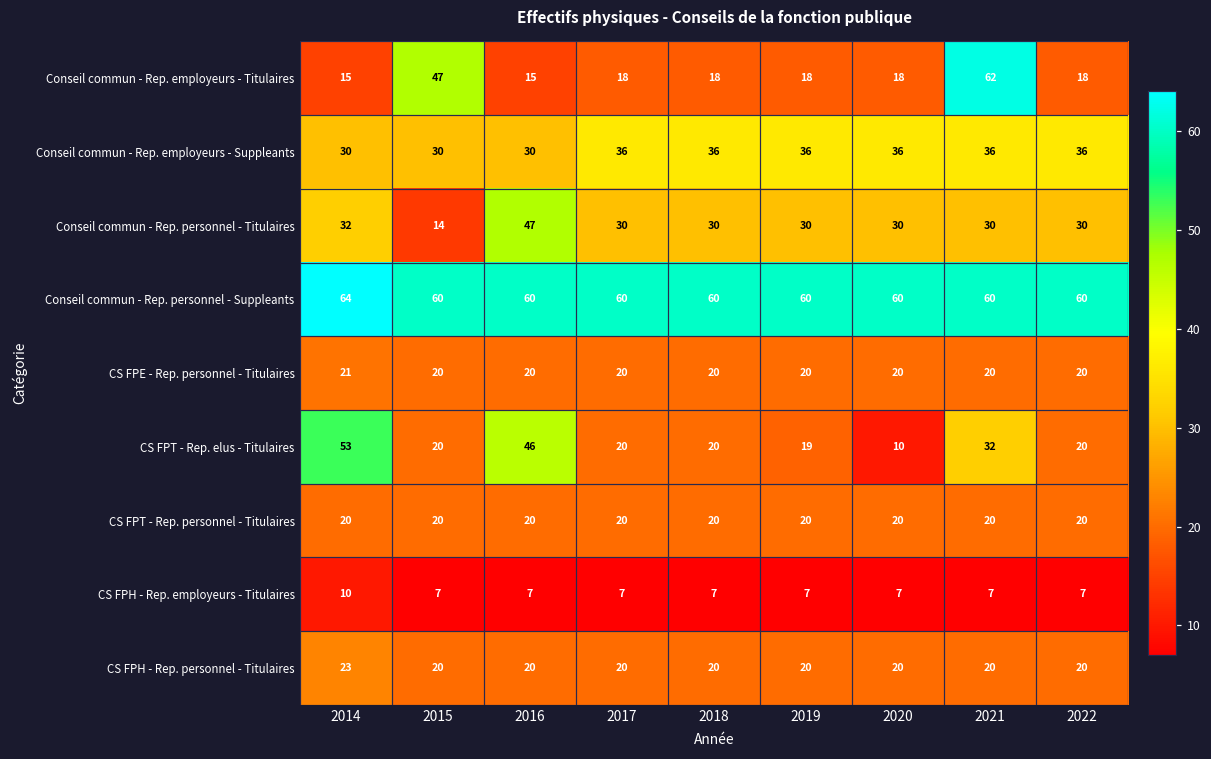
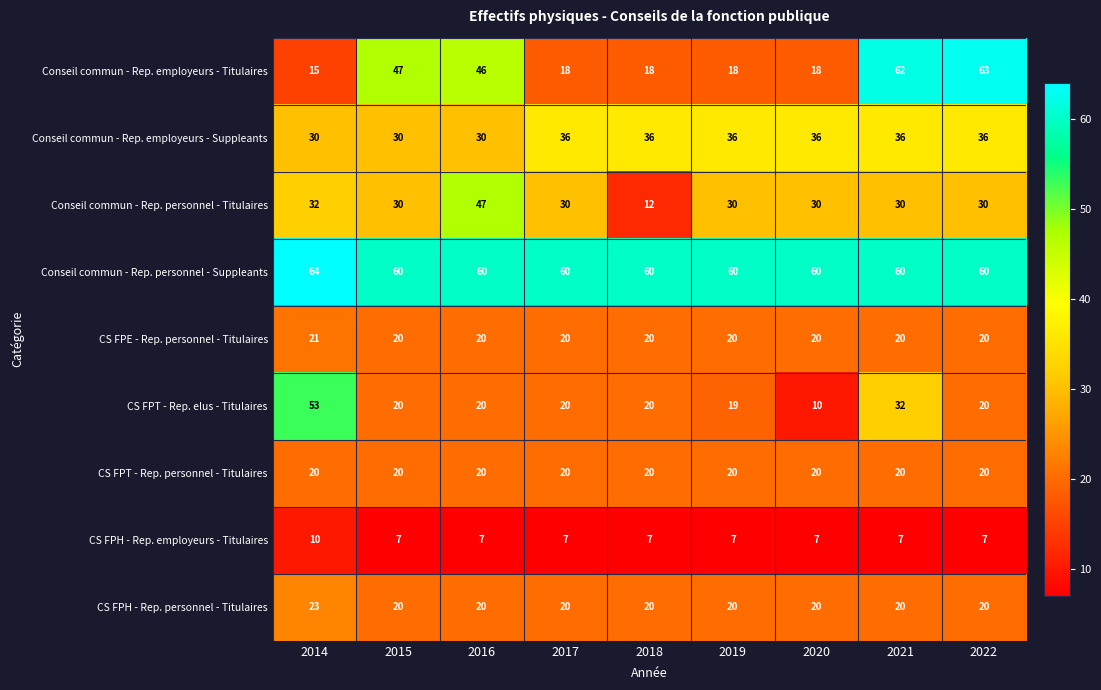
Conseil commun - Rep. employeurs - Titulaires, 2016: 15 -> 46
Conseil commun - Rep. employeurs - Titulaires, 2022: 18 -> 63
Conseil commun - Rep. personnel - Titulaires, 2015: 14 -> 30
Conseil commun - Rep. personnel - Titulaires, 2018: 30 -> 12
CS FPT - Rep. elus - Titulaires, 2016: 46 -> 20
